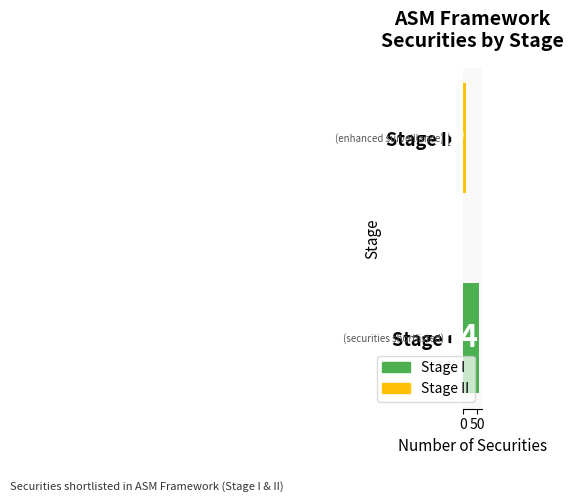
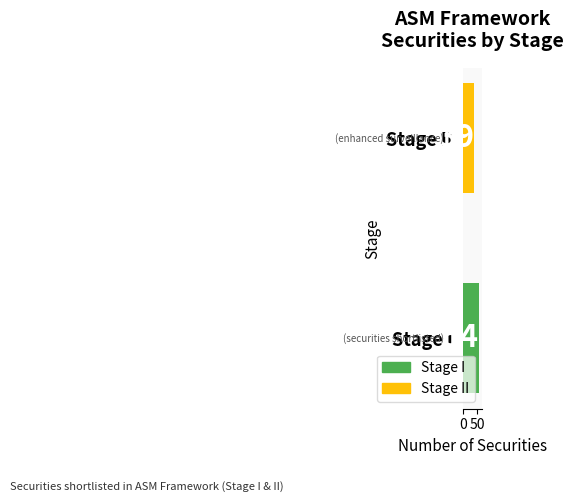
Stage II: 10 -> 40
